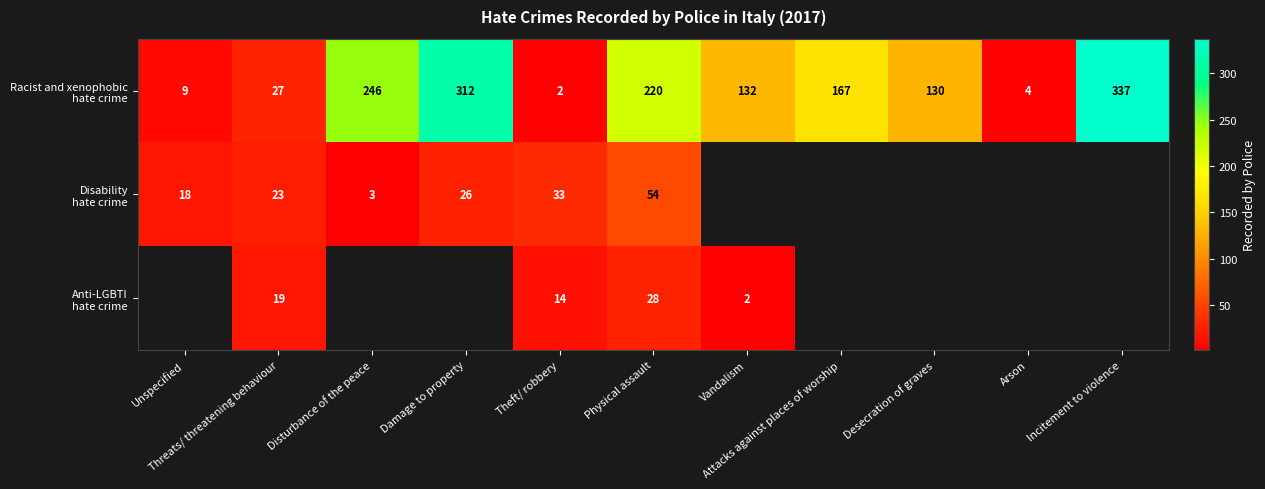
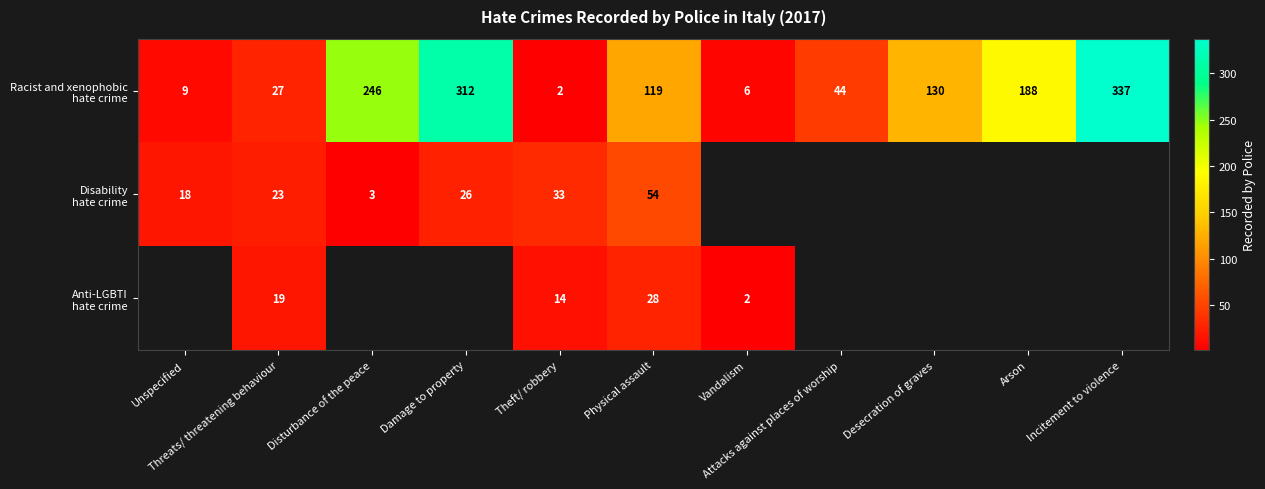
Racist and xenophobic hate crime, Physical assault: 220 -> 119
Racist and xenophobic hate crime, Vandalism: 132 -> 6
Racist and xenophobic hate crime, Attacks against places of worship: 167 -> 44
Racist and xenophobic hate crime, Arson: 4 -> 188
